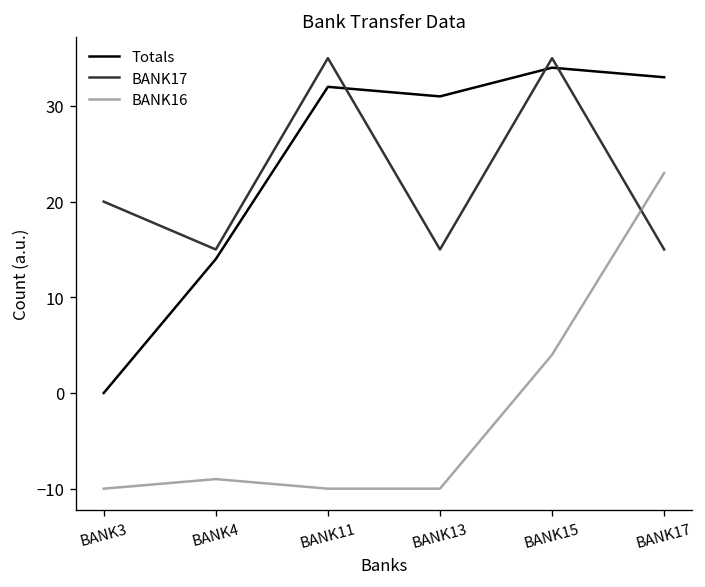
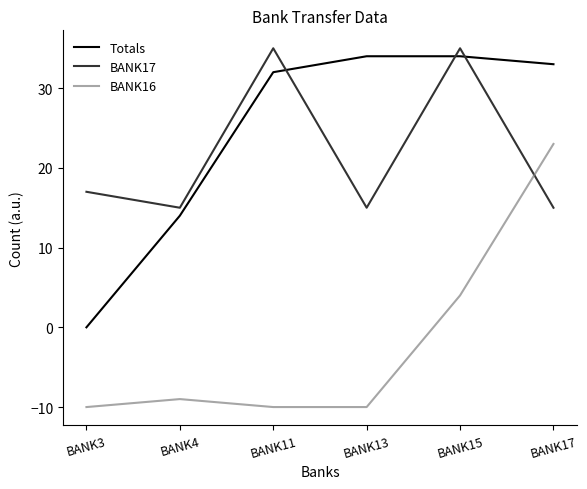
BANK17, BANK3: 20 -> 17
Totals, BANK13: 31 -> 34
